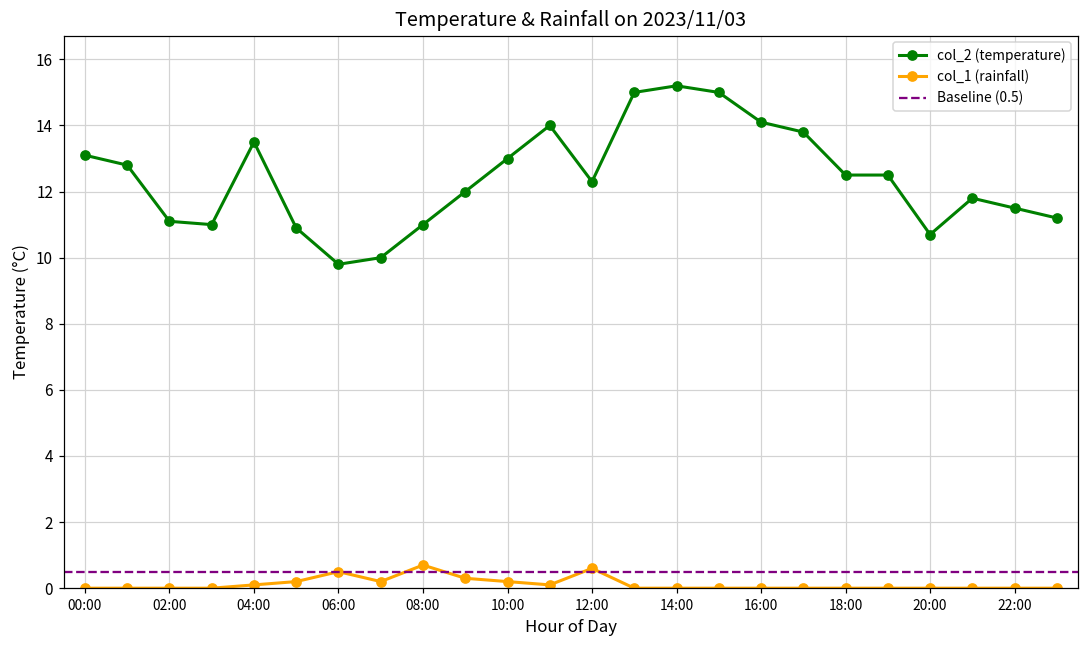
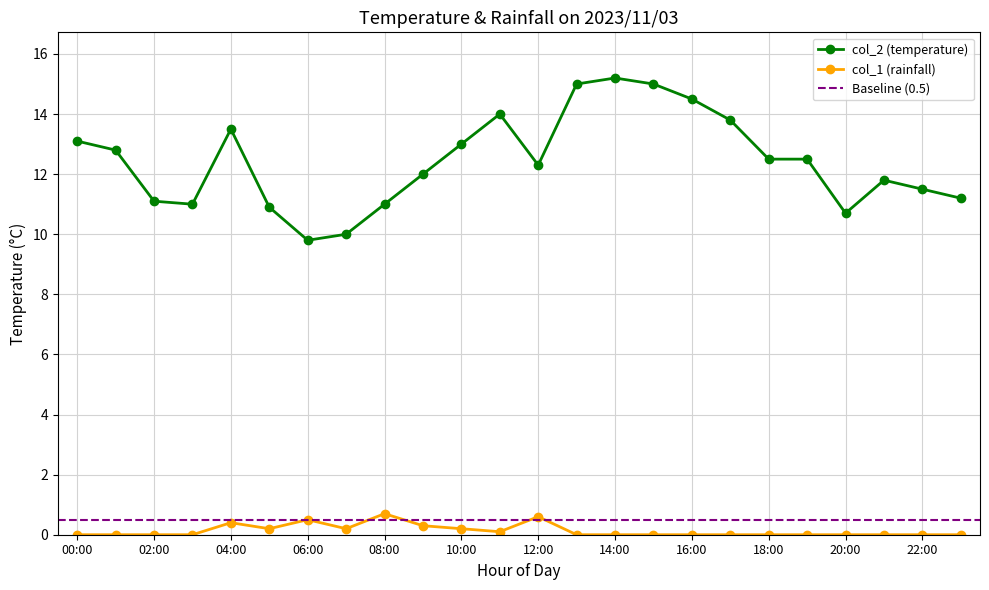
col_1 (rainfall), 04:00: 0.1 -> 0.4
col_2 (temperature), 16:00: 14.1 -> 14.5
